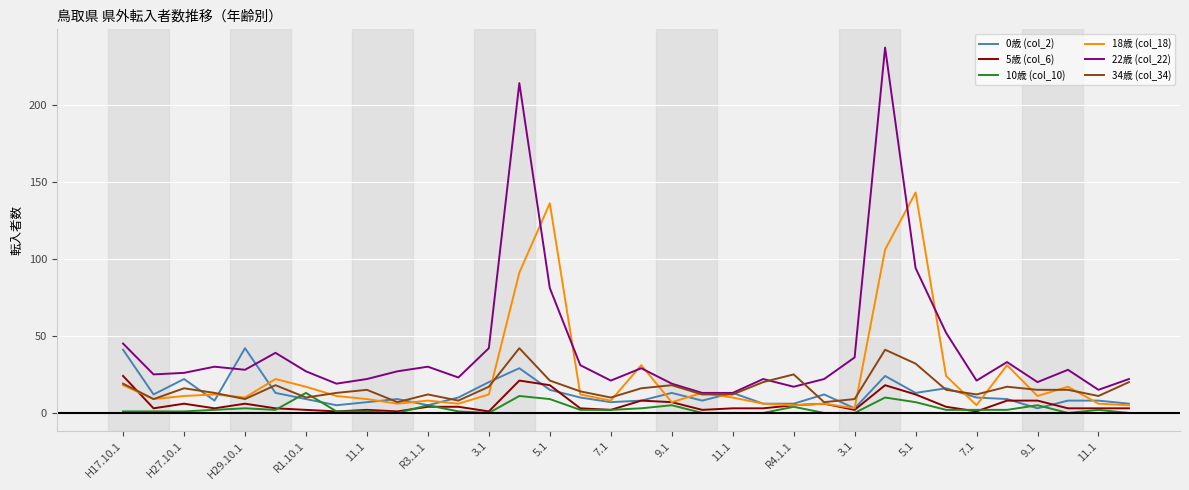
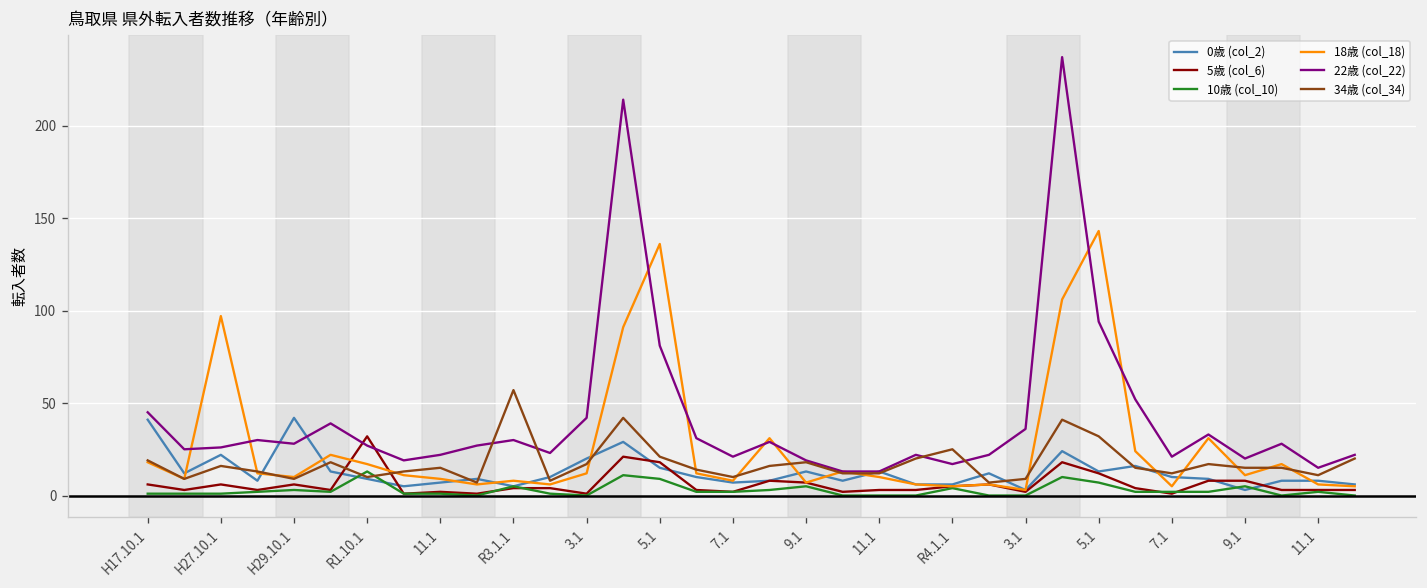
5歳 (col_6), H17.10.1: 24 -> 6
18歳 (col_18), H27.10.1: 11 -> 97
5歳 (col_6), R1.10.1: 2 -> 32
34歳 (col_34), R3.1.1: 12 -> 57
